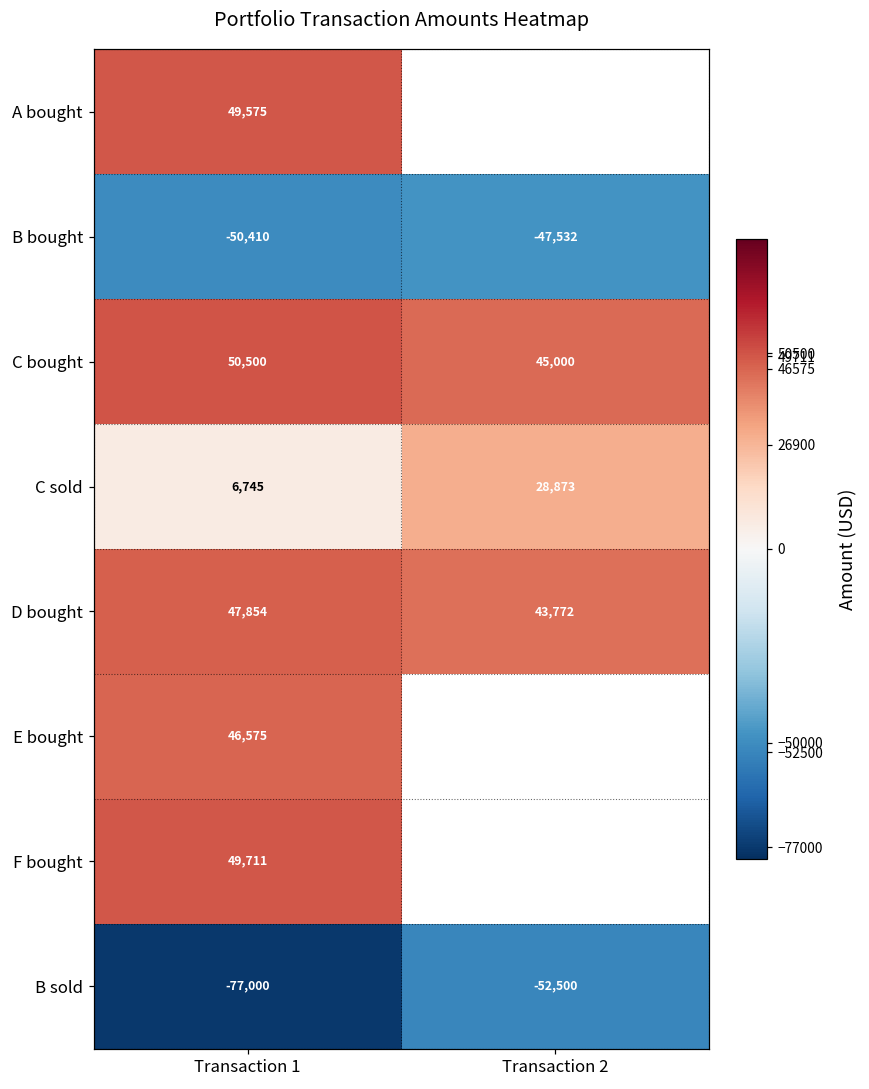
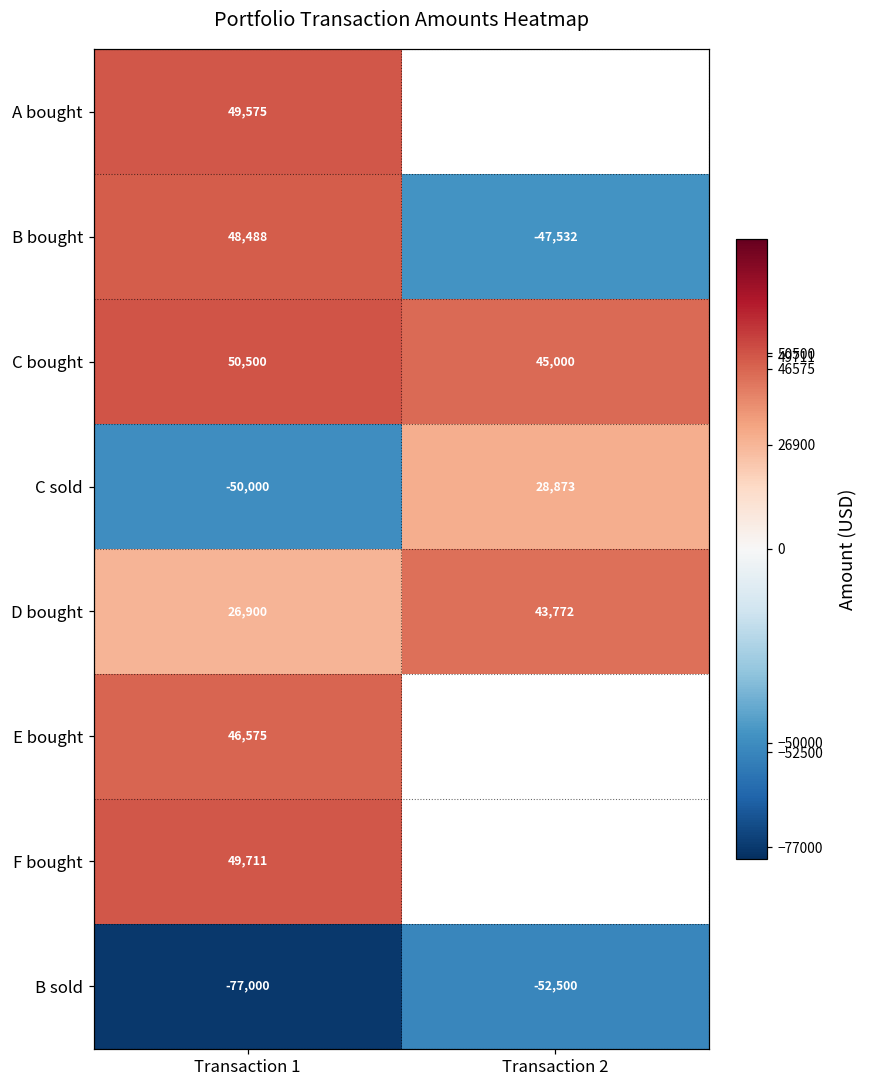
B bought, Transaction 1: -50,410 -> 48,488
C sold, Transaction 1: 6,745 -> -50,000
D bought, Transaction 1: 47,854 -> 26,900
